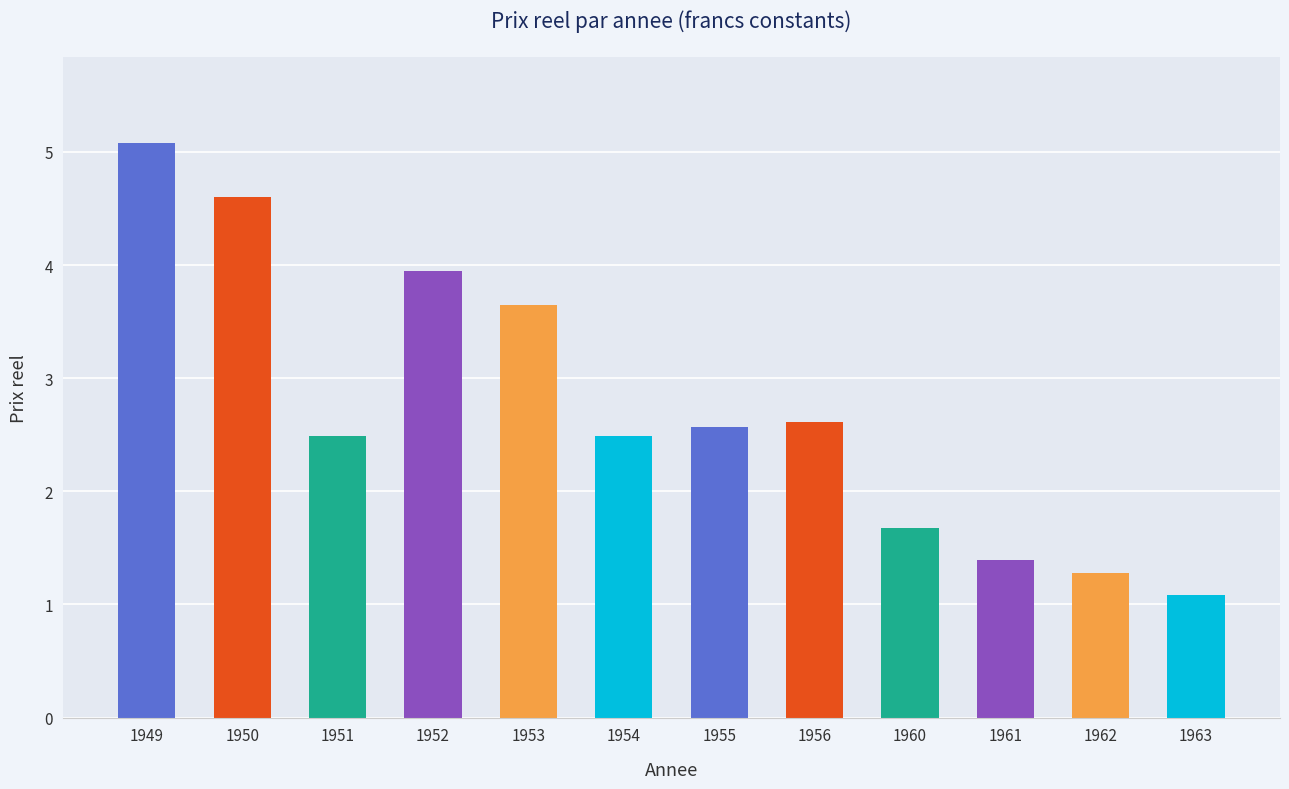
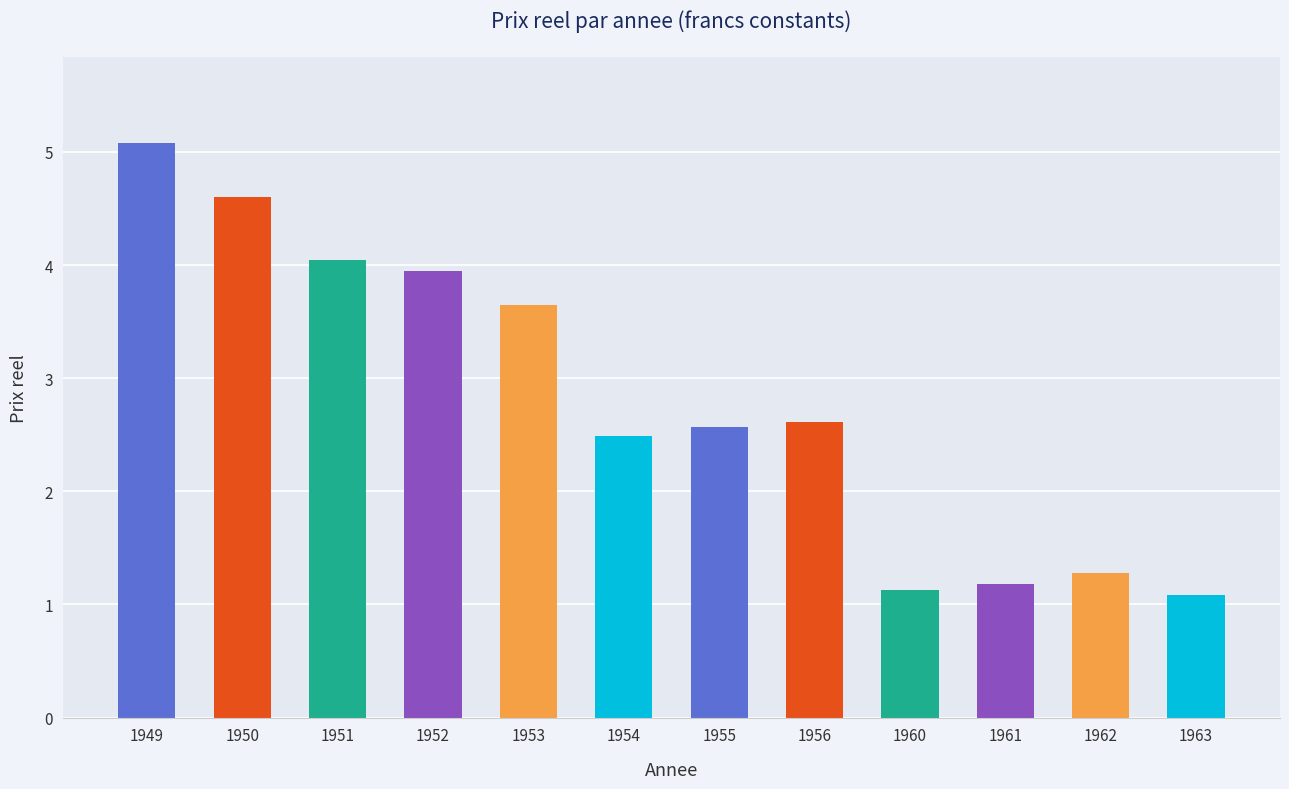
1951: 2.49 -> 4.05
1960: 1.68 -> 1.13
1961: 1.39 -> 1.19
